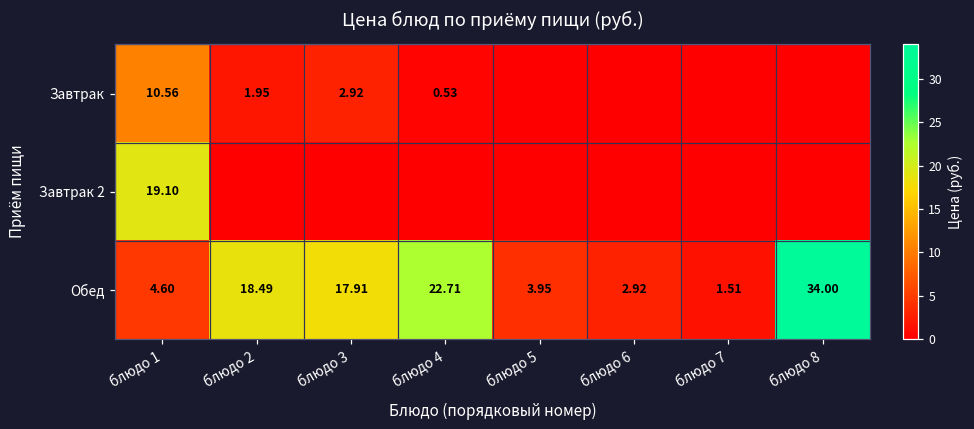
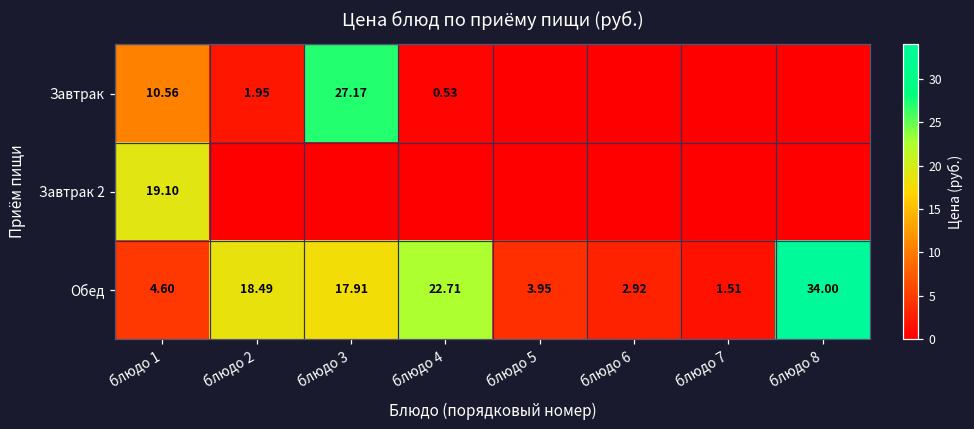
Завтрак, блюдо 3: 2.92 -> 27.17
